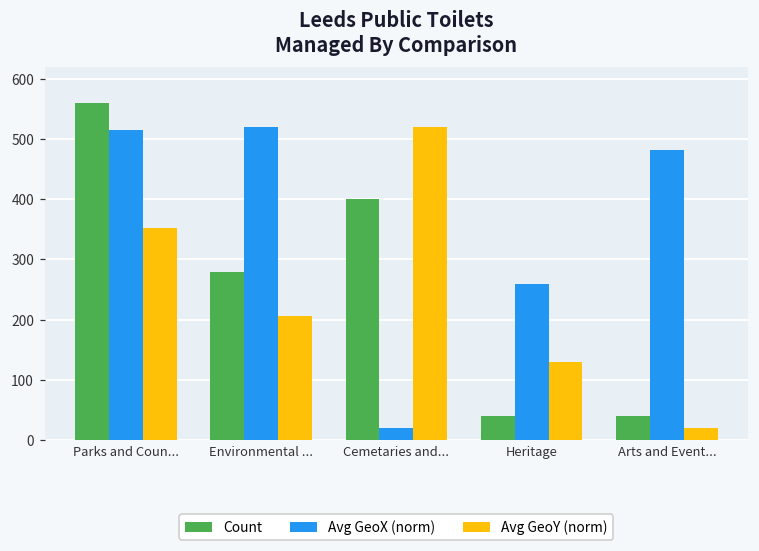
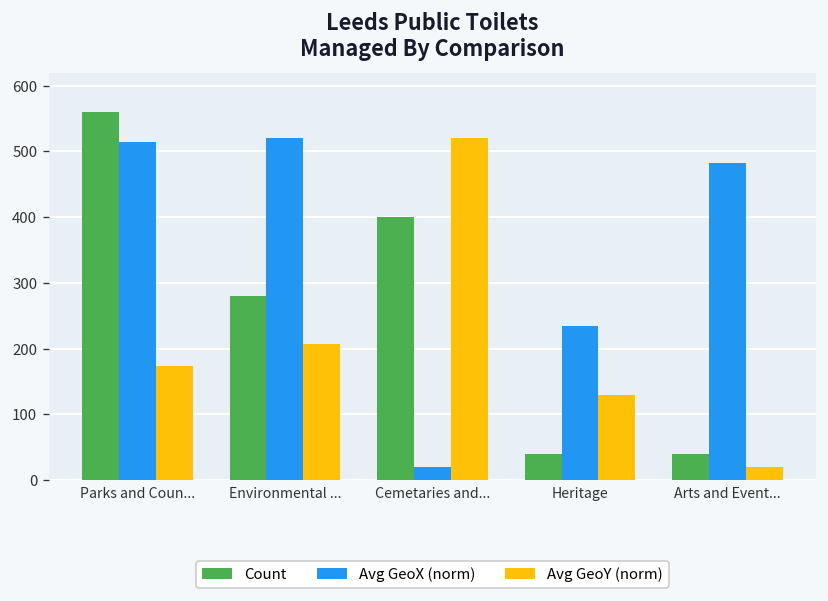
Avg GeoY (norm), Parks and Coun...: 350 -> 170
Avg GeoX (norm), Heritage: 260 -> 230
